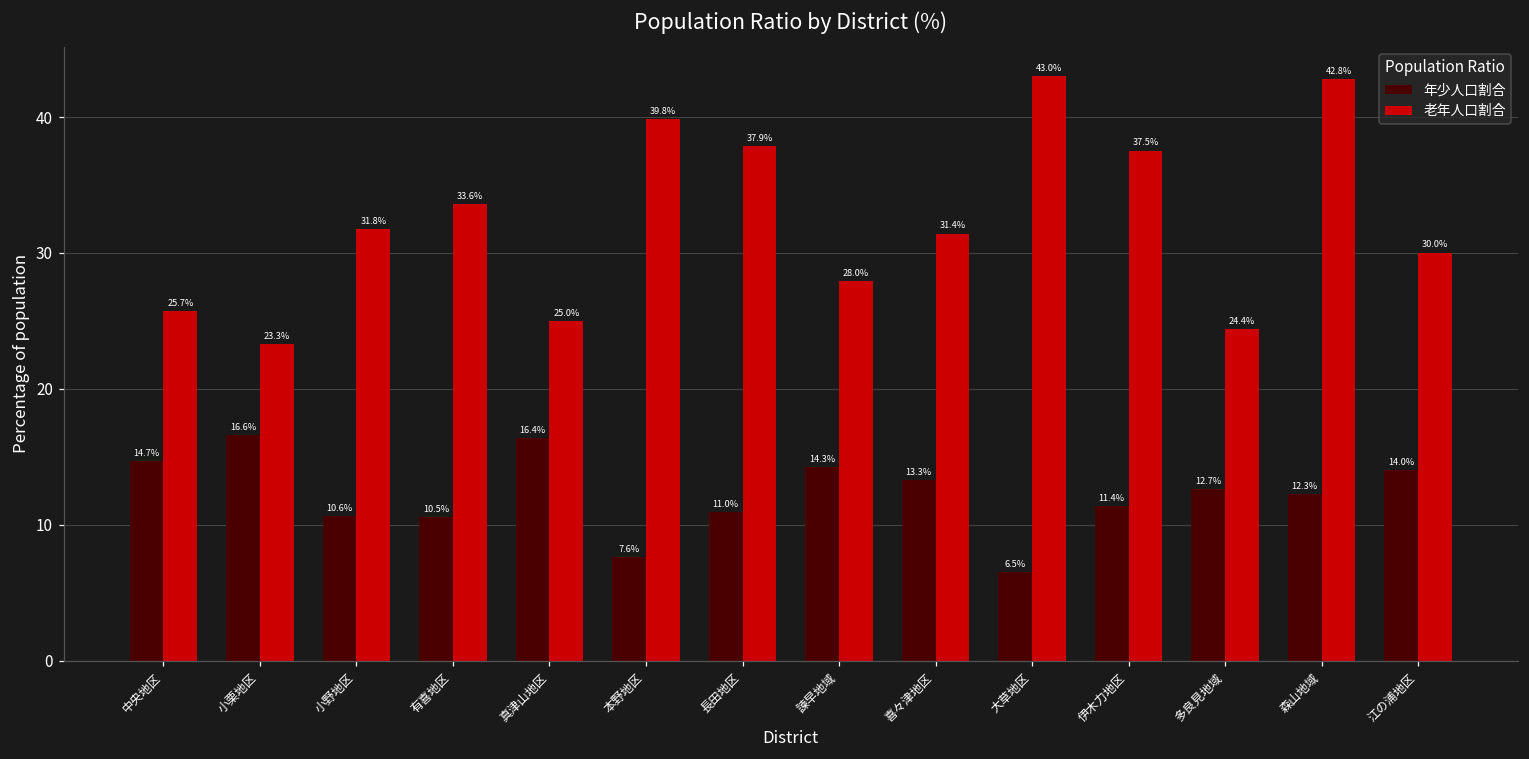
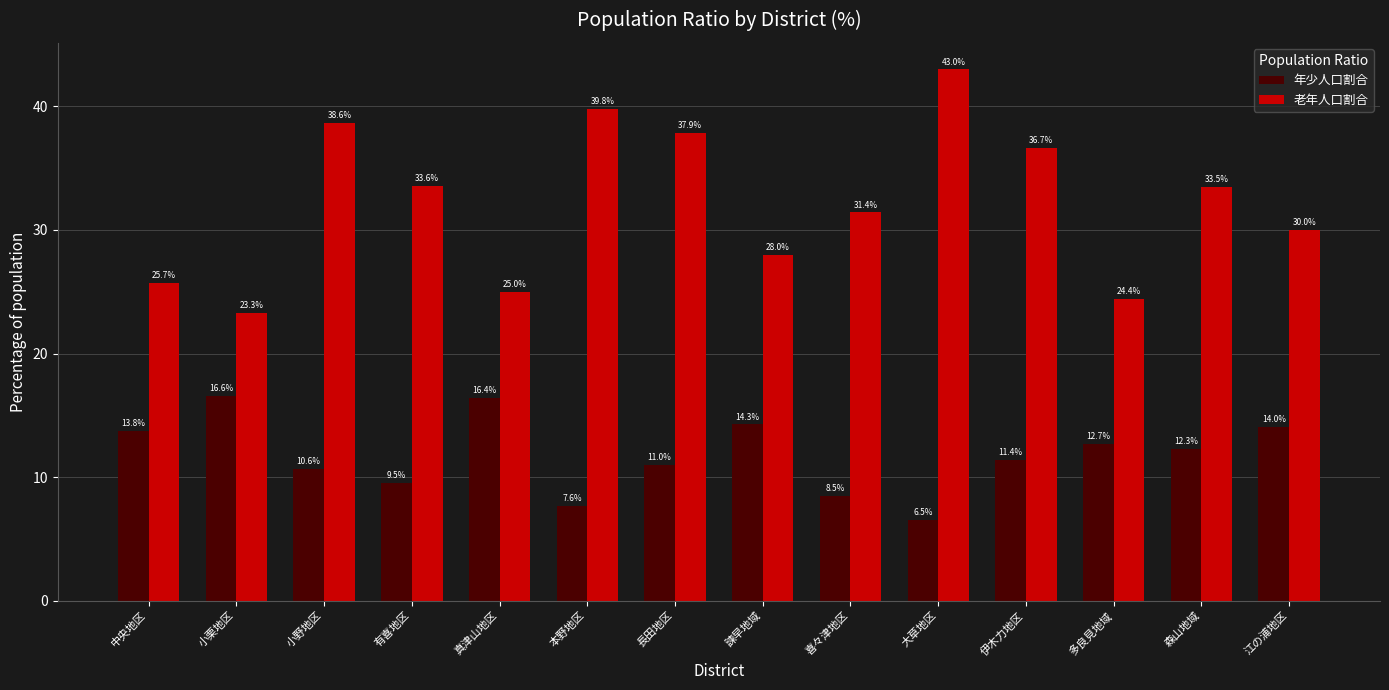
年少人口割合, 中央地区: 14.7% -> 13.8%
老年人口割合, 小野地区: 31.8% -> 38.6%
年少人口割合, 有喜地区: 10.5% -> 9.5%
年少人口割合, 喜々津地区: 13.3% -> 8.5%
老年人口割合, 伊木力地区: 37.5% -> 36.7%
老年人口割合, 森山地域: 42.8% -> 33.5%
